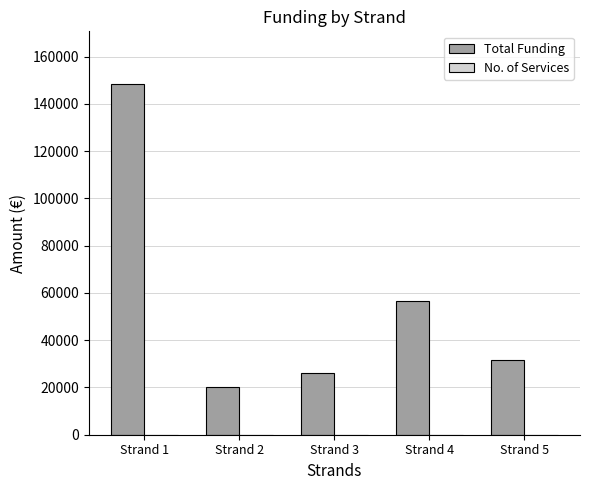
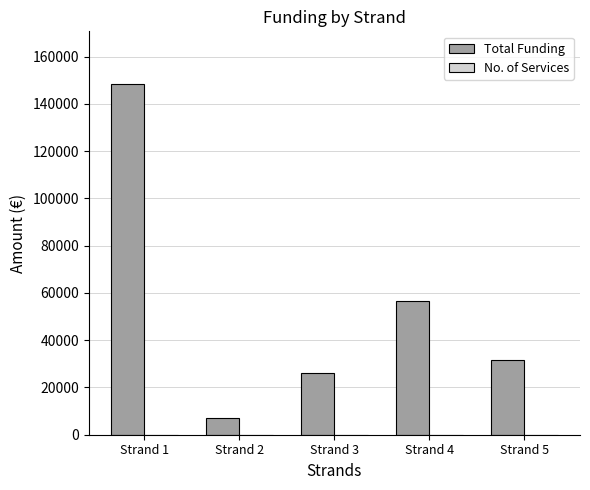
Total Funding, Strand 2: 20000 -> 7000
